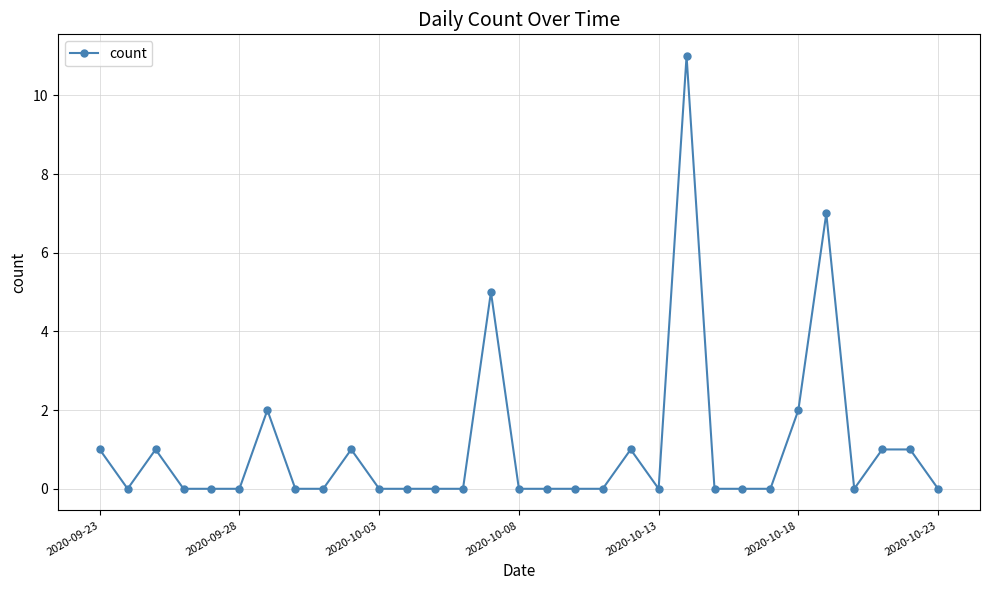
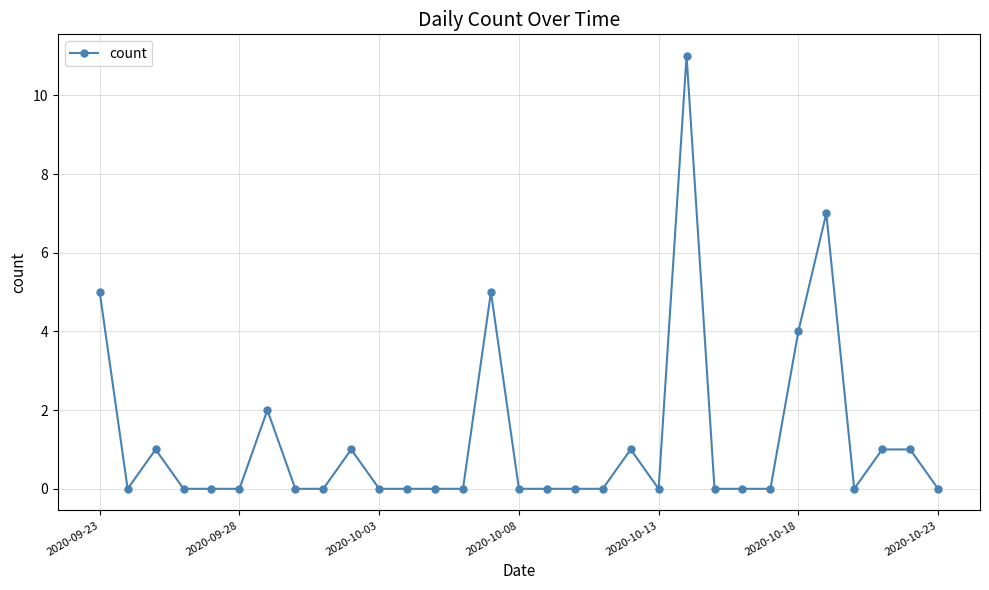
2020-09-23: 1 -> 5
2020-10-18: 2 -> 4
